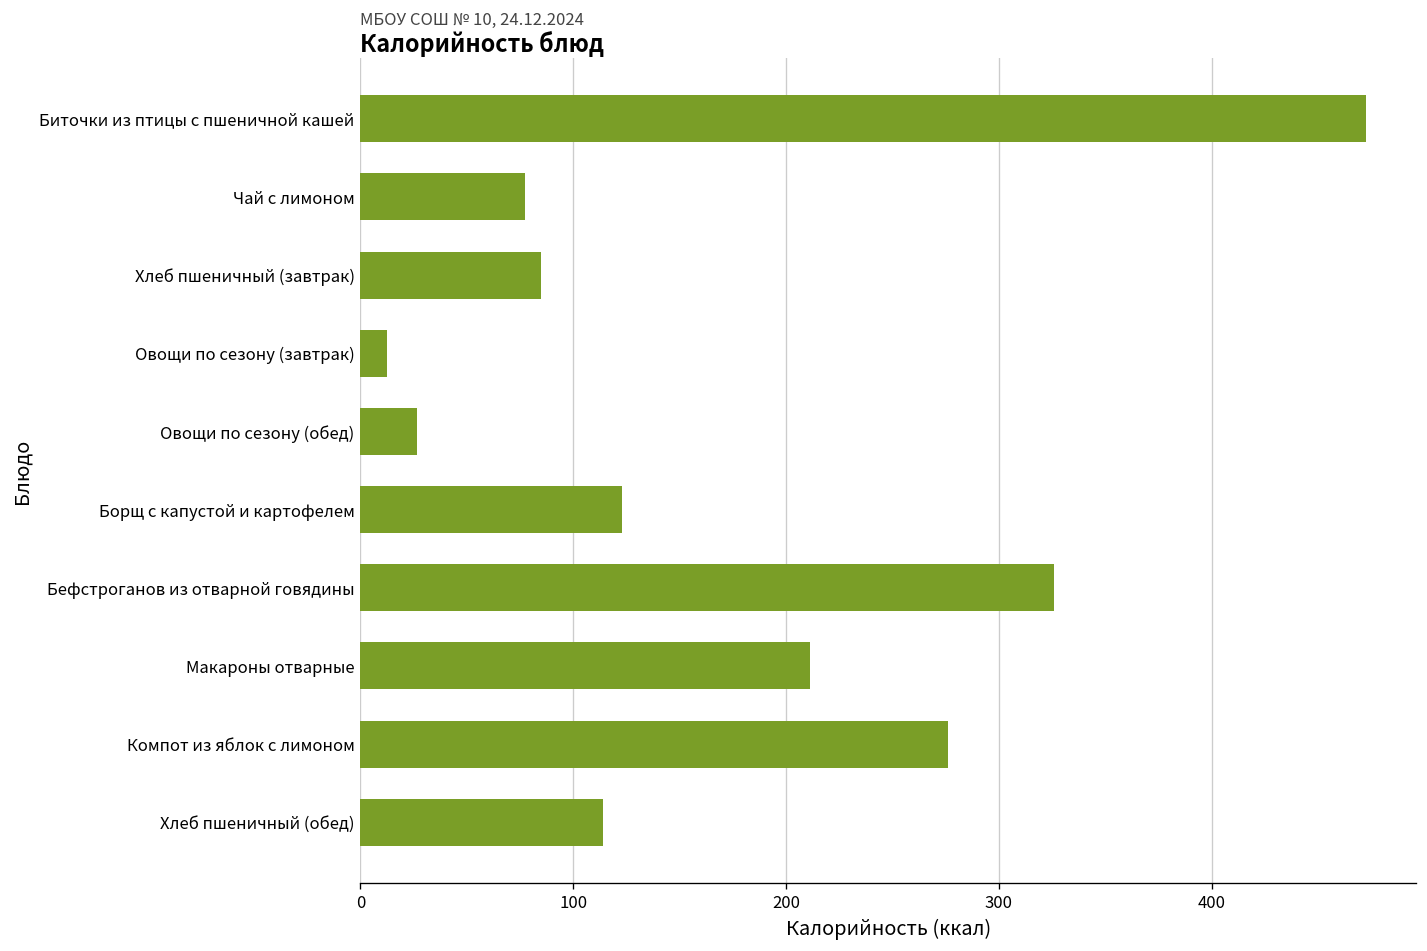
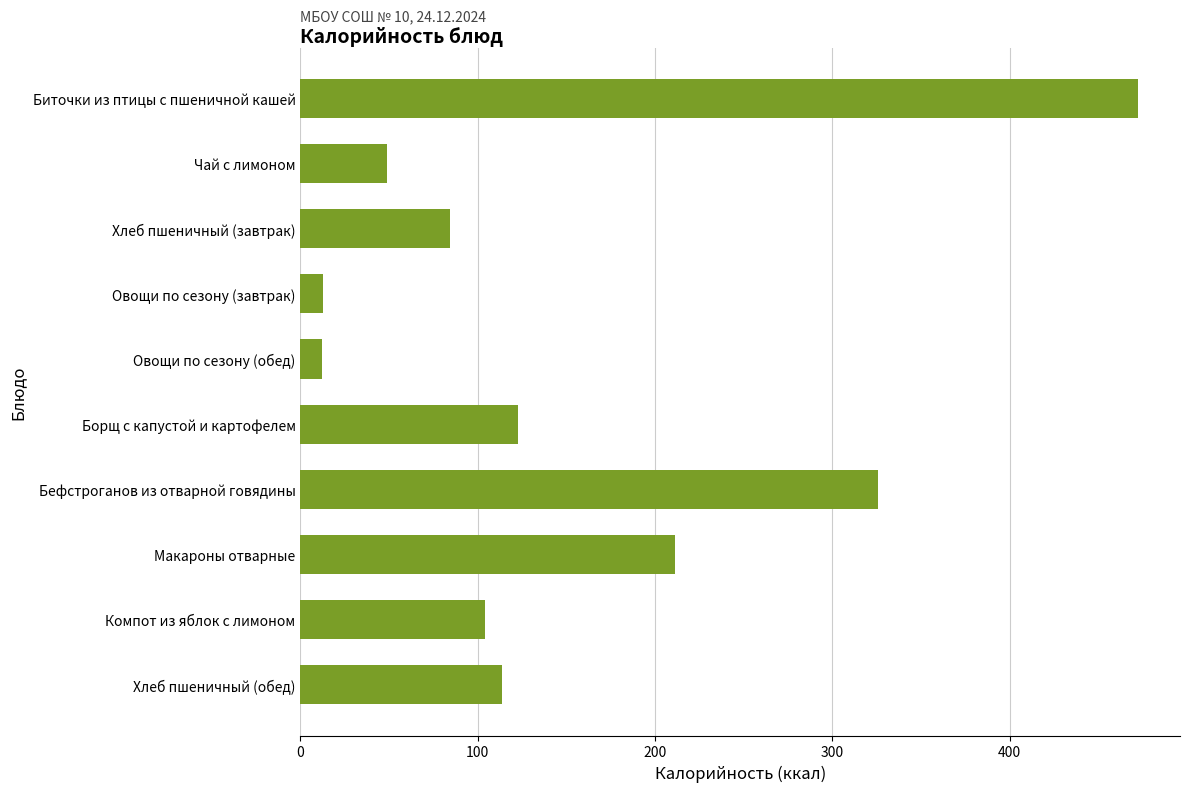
Чай с лимоном: 77 -> 49
Овощи по сезону (обед): 27 -> 12
Компот из яблок с лимоном: 276 -> 104
